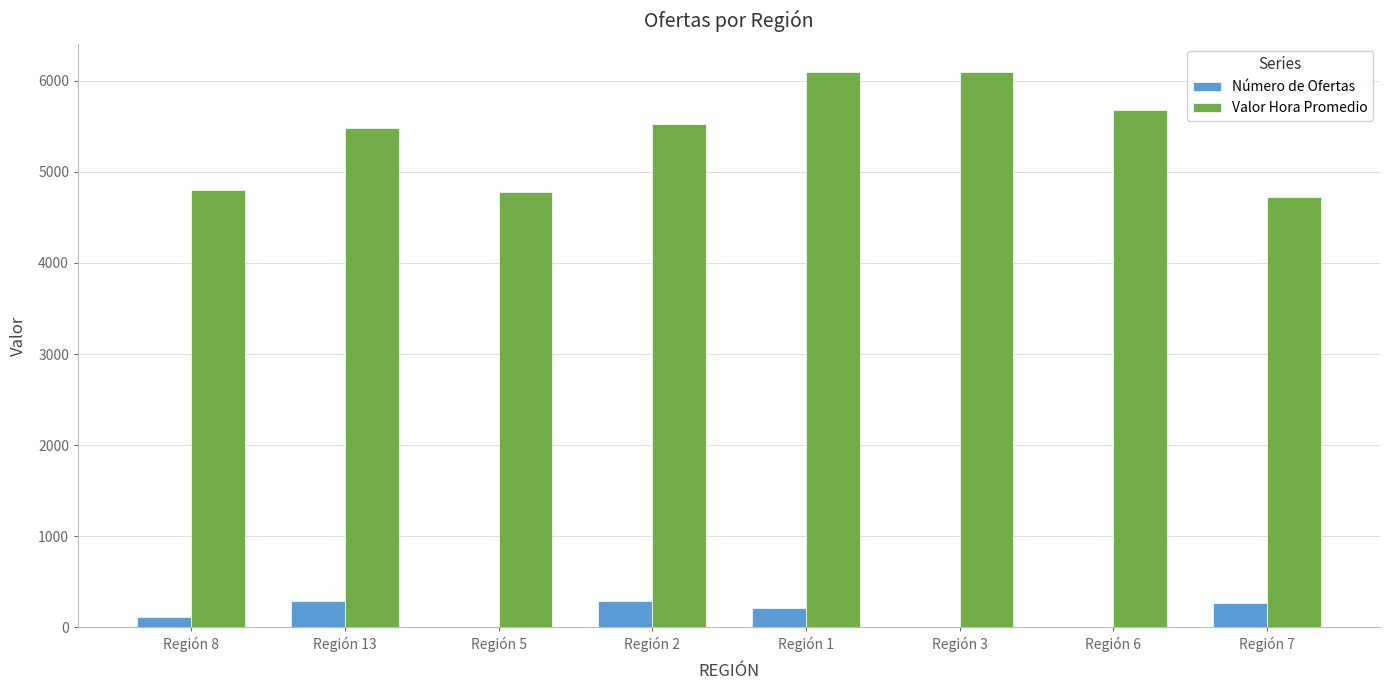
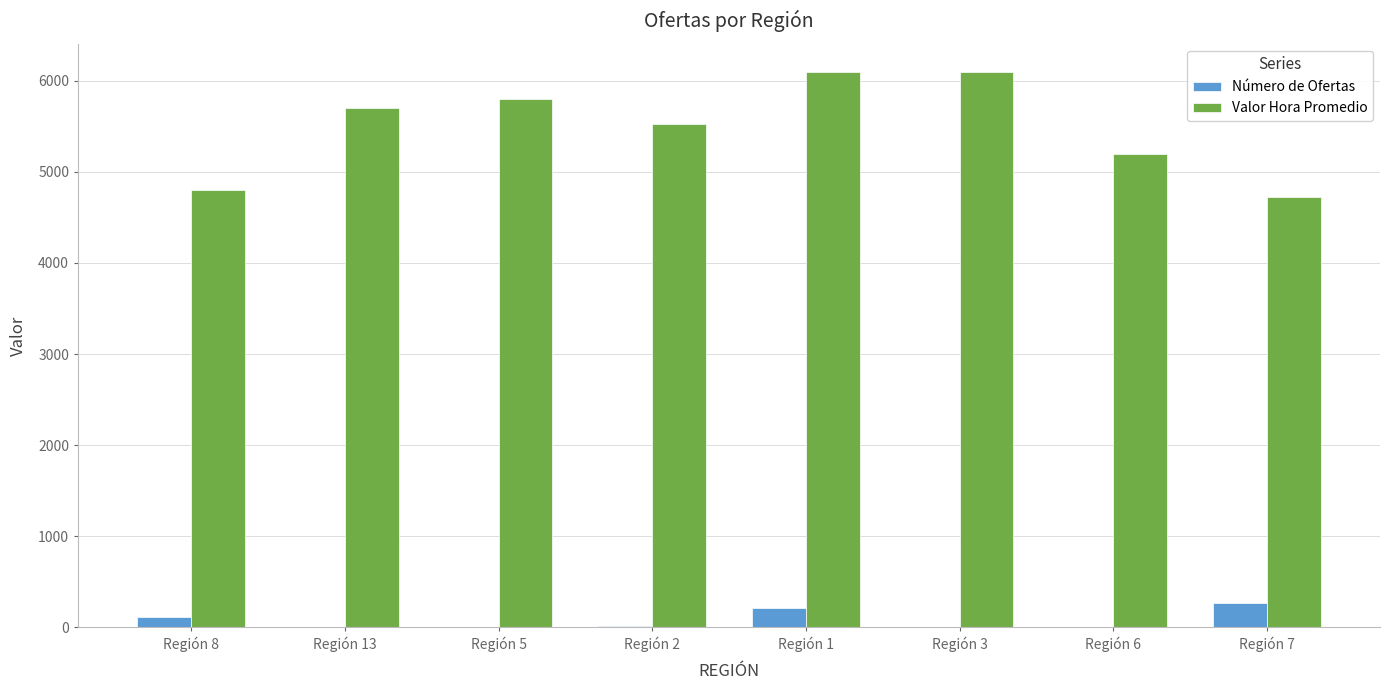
Número de Ofertas, Región 13: 300 -> 0
Valor Hora Promedio, Región 13: 5500 -> 5700
Valor Hora Promedio, Región 5: 4800 -> 5800
Número de Ofertas, Región 2: 300 -> 0
Valor Hora Promedio, Región 6: 5700 -> 5200
